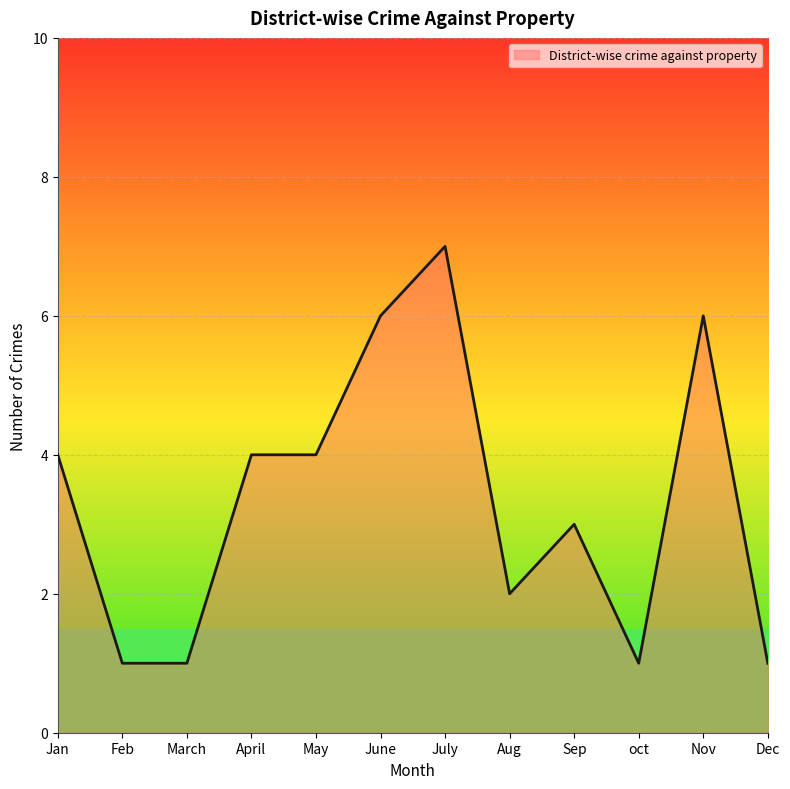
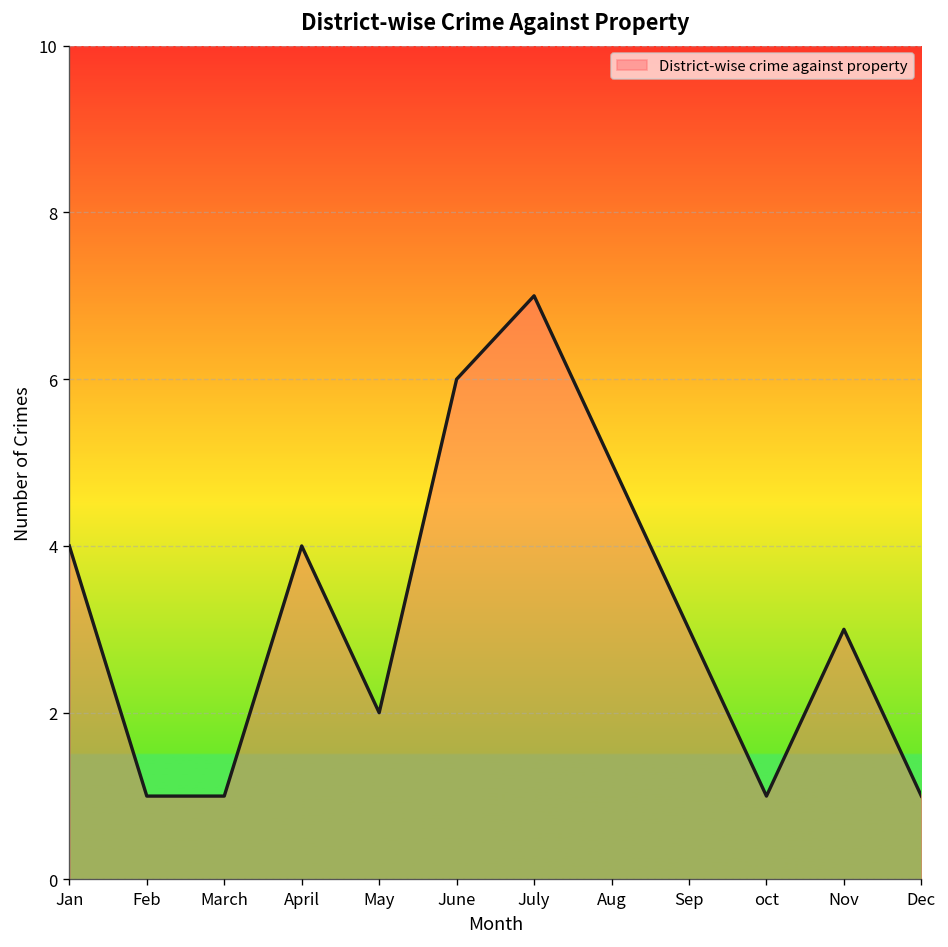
May: 4 -> 2
Aug: 2 -> 5
Nov: 6 -> 3
